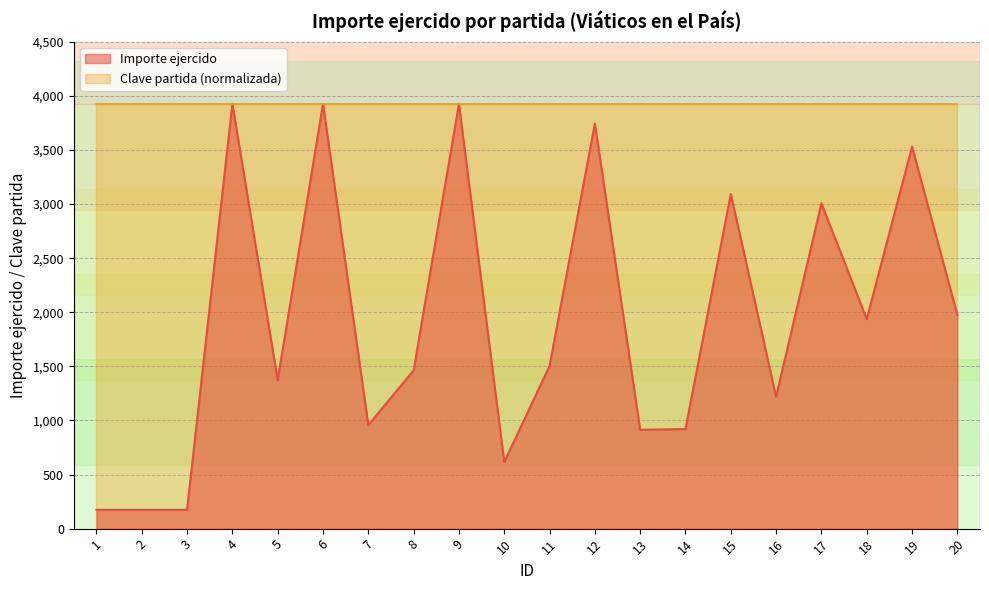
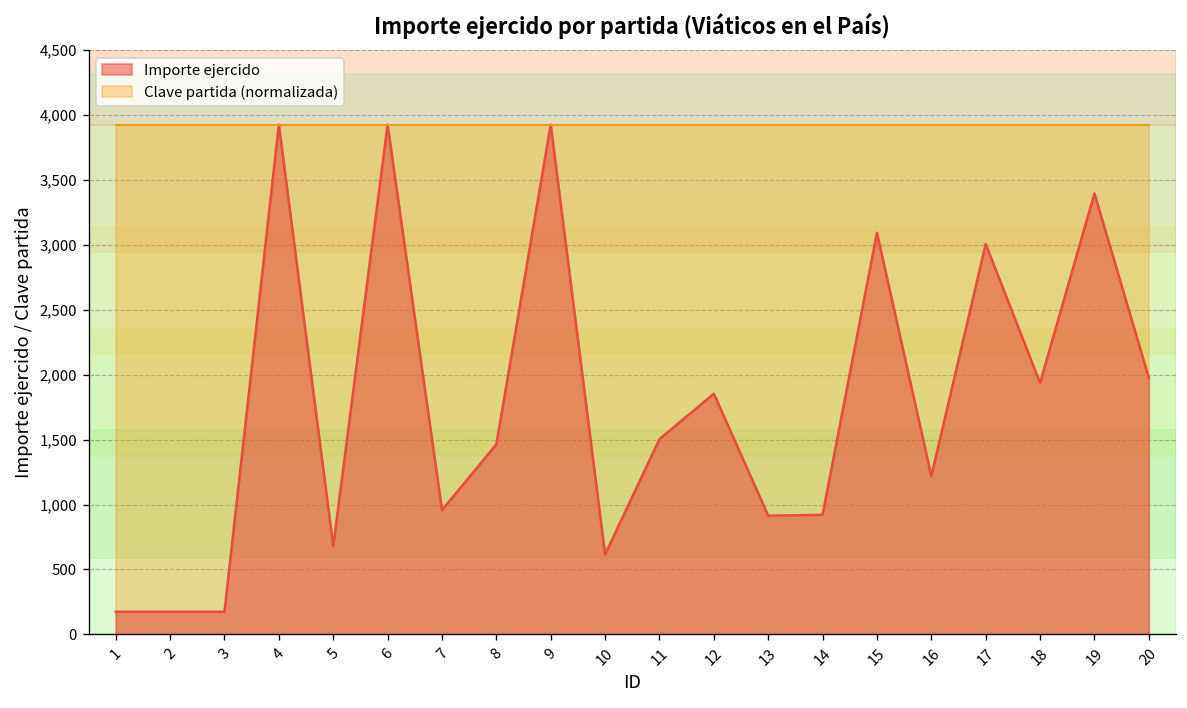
Importe ejercido, 5: 1,370 -> 680
Importe ejercido, 12: 3,750 -> 1,850
Importe ejercido, 19: 3,530 -> 3,400
